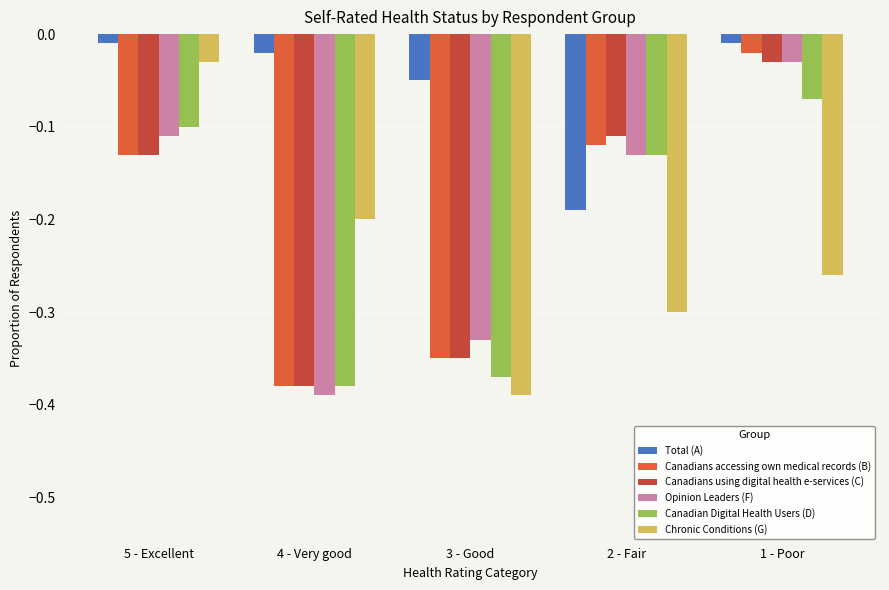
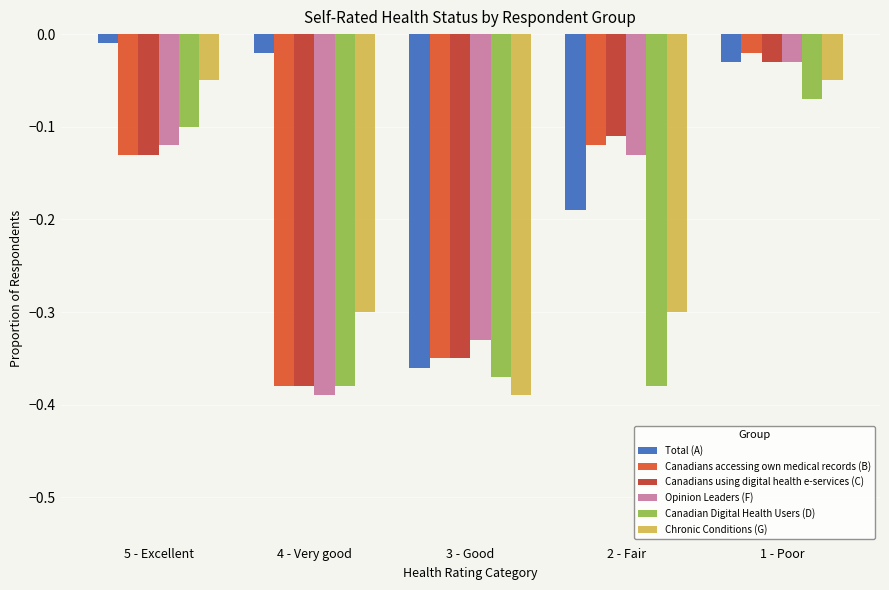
Opinion Leaders (F), 5 - Excellent: -0.11 -> -0.12
Chronic Conditions (G), 5 - Excellent: -0.03 -> -0.05
Chronic Conditions (G), 4 - Very good: -0.2 -> -0.3
Total (A), 3 - Good: -0.05 -> -0.36
Canadian Digital Health Users (D), 2 - Fair: -0.13 -> -0.38
Total (A), 1 - Poor: -0.01 -> -0.03
Chronic Conditions (G), 1 - Poor: -0.26 -> -0.05
